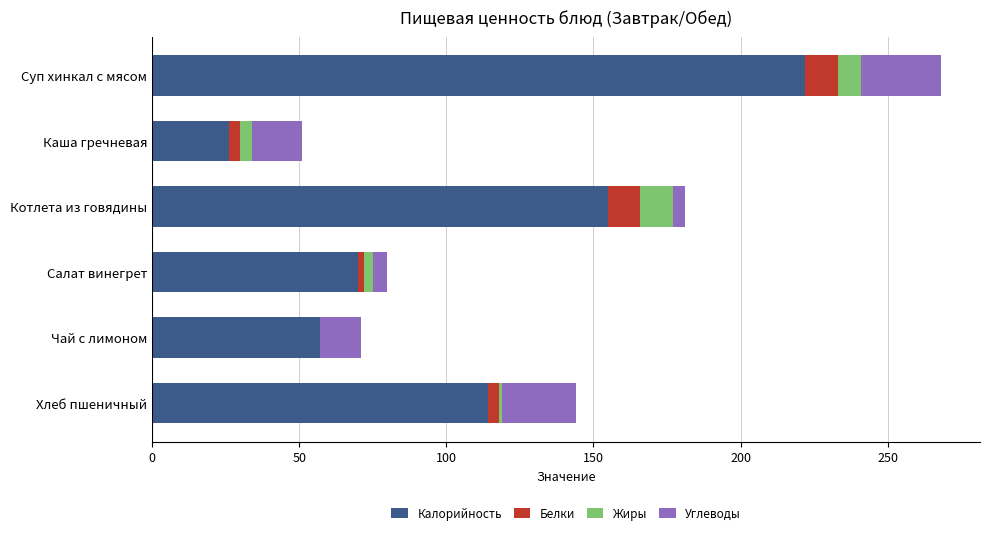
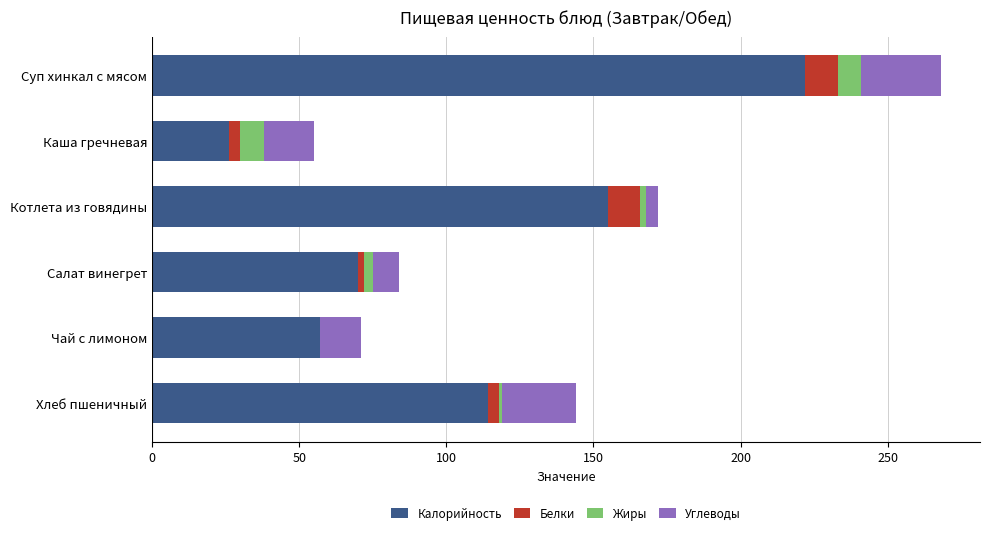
Жиры, Каша гречневая: 4 -> 8
Жиры, Котлета из говядины: 11 -> 2
Углеводы, Салат винегрет: 5 -> 9
